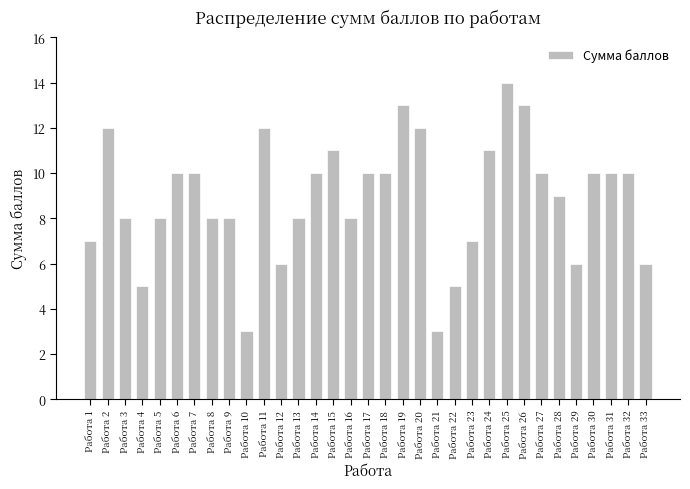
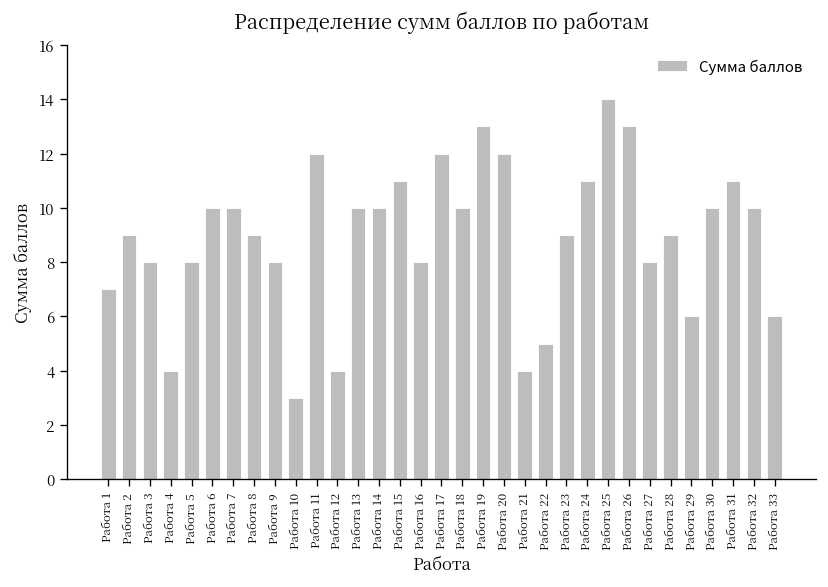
Работа 2: 12 -> 9
Работа 4: 5 -> 4
Работа 8: 8 -> 9
Работа 12: 6 -> 4
Работа 13: 8 -> 10
Работа 17: 10 -> 12
Работа 21: 3 -> 4
Работа 23: 7 -> 9
Работа 27: 10 -> 8
Работа 31: 10 -> 11
